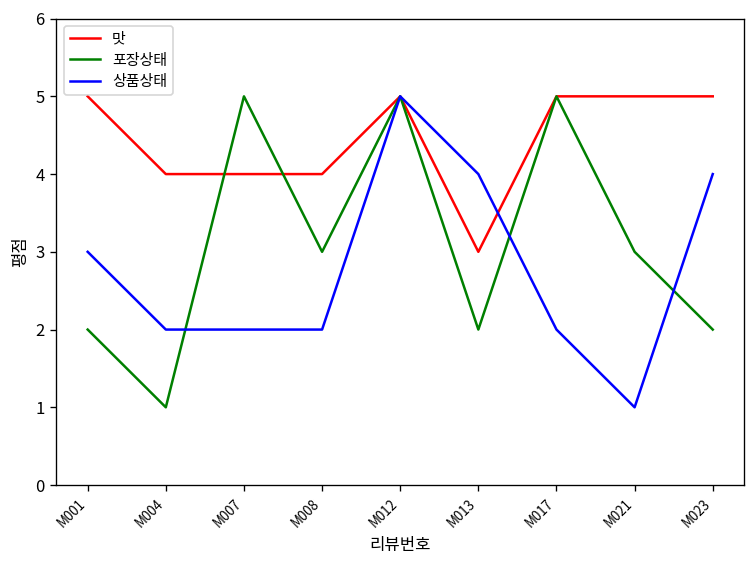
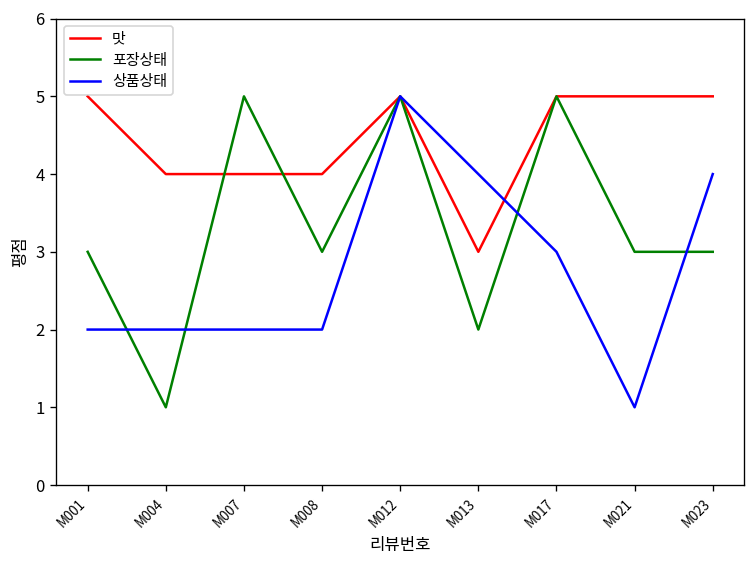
포장상태, M001: 2 -> 3
상품상태, M001: 3 -> 2
상품상태, M017: 2 -> 3
포장상태, M023: 2 -> 3
